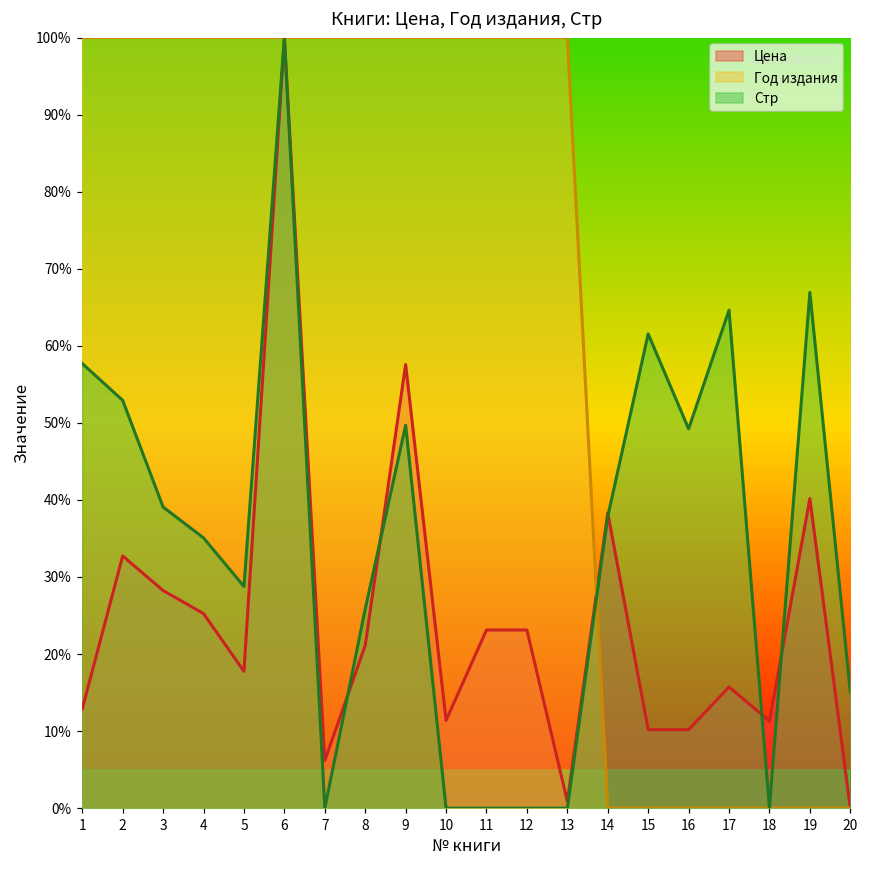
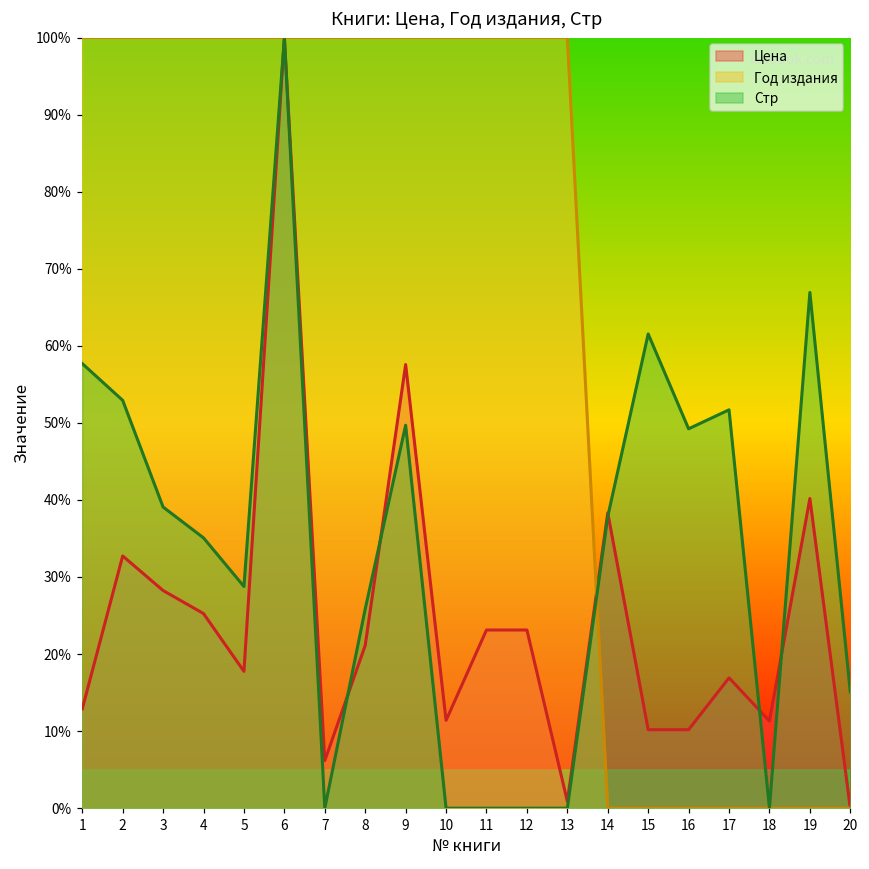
Цена, 17: 16% -> 17%
Стр, 17: 65% -> 52%
